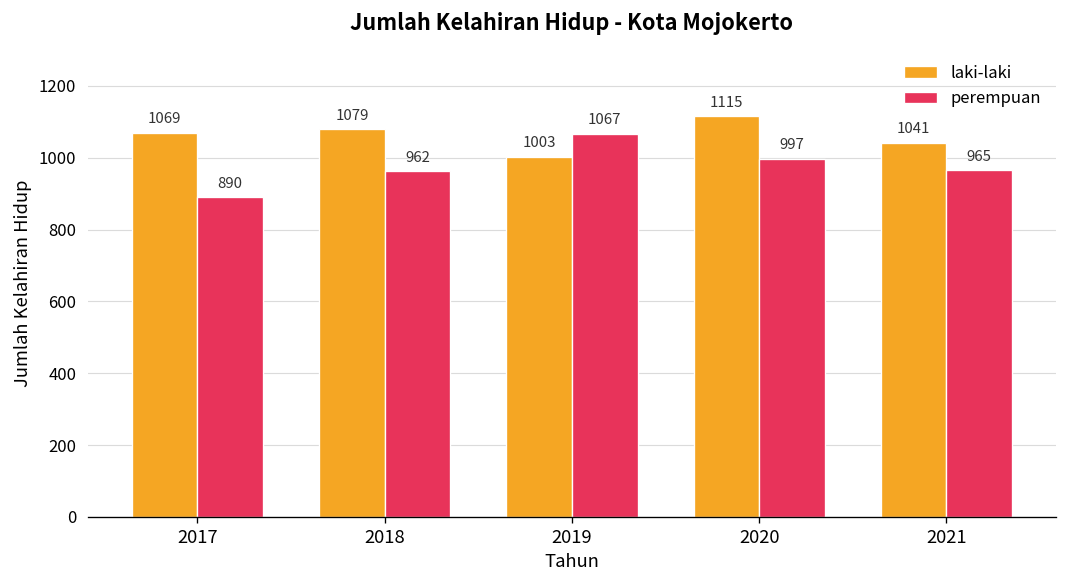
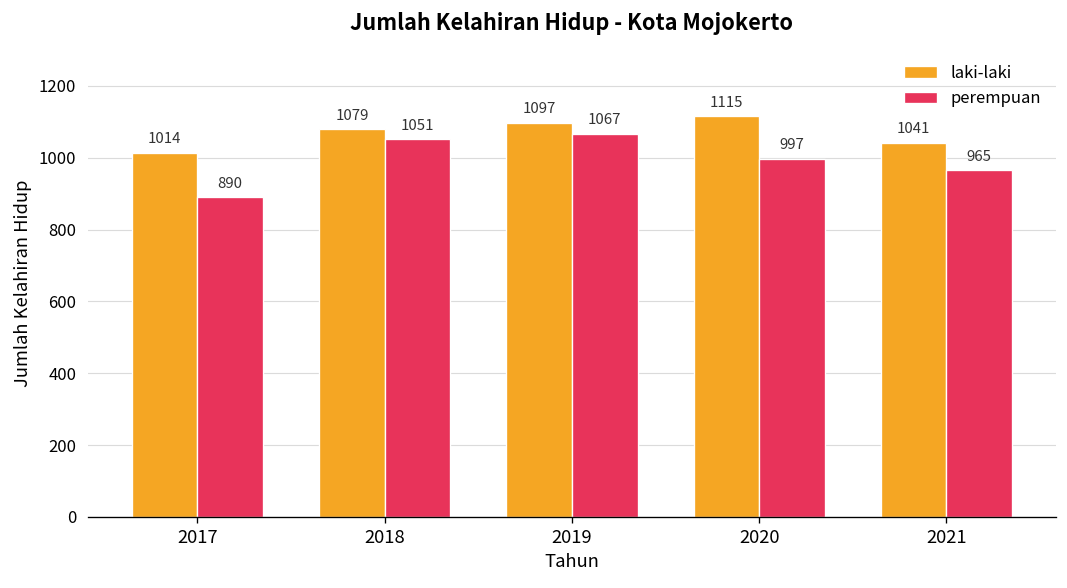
laki-laki, 2017: 1069 -> 1014
perempuan, 2018: 962 -> 1051
laki-laki, 2019: 1003 -> 1097
